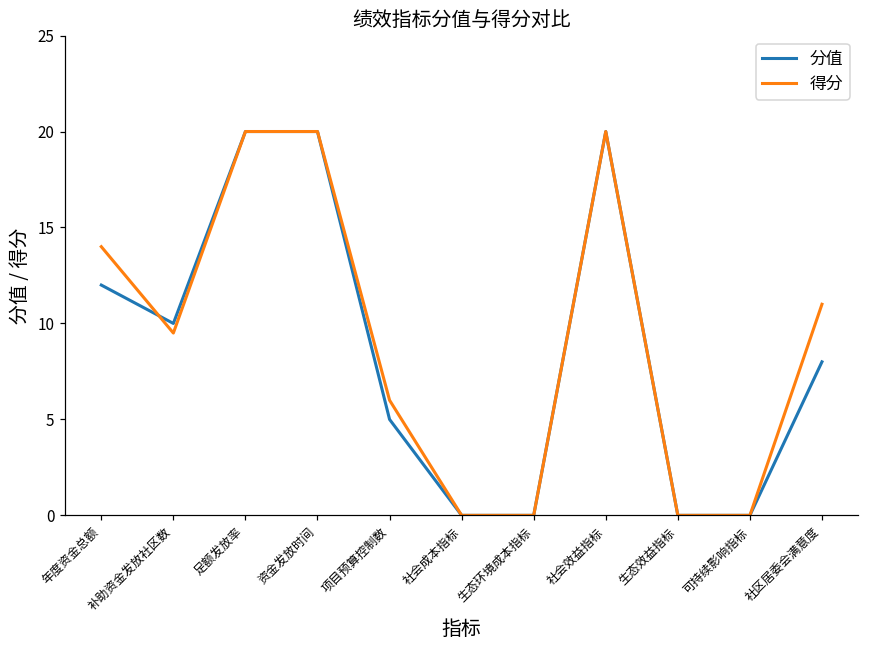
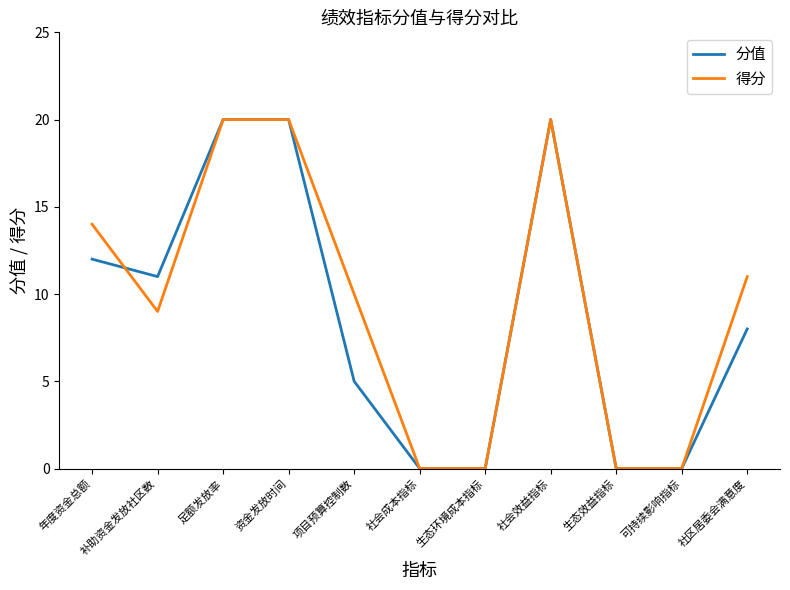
分值, 补助资金发放社区数: 10 -> 11
得分, 补助资金发放社区数: 9.5 -> 9.0
得分, 项目预算控制数: 6 -> 10
